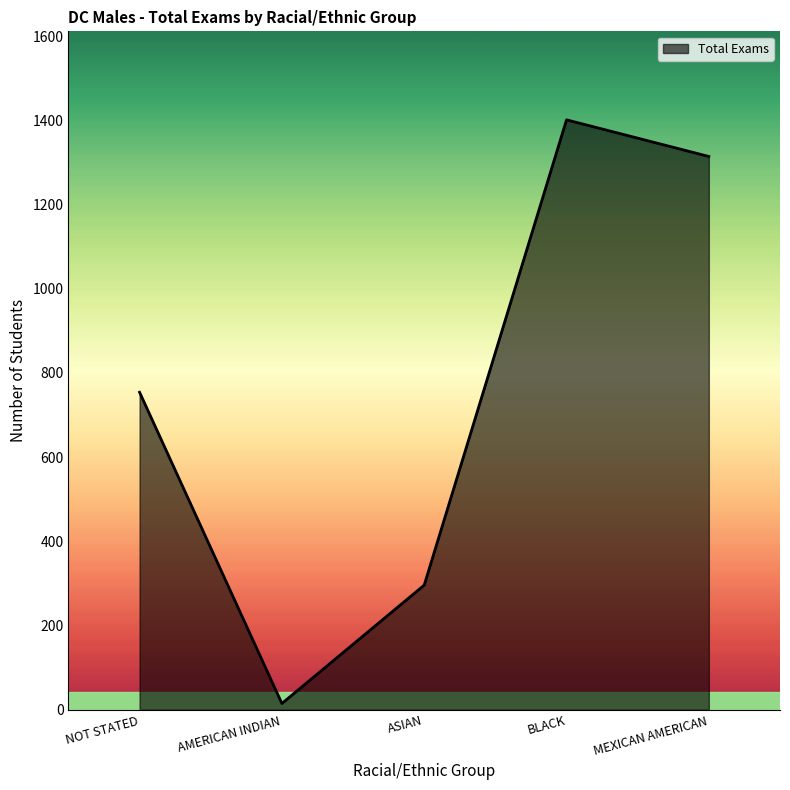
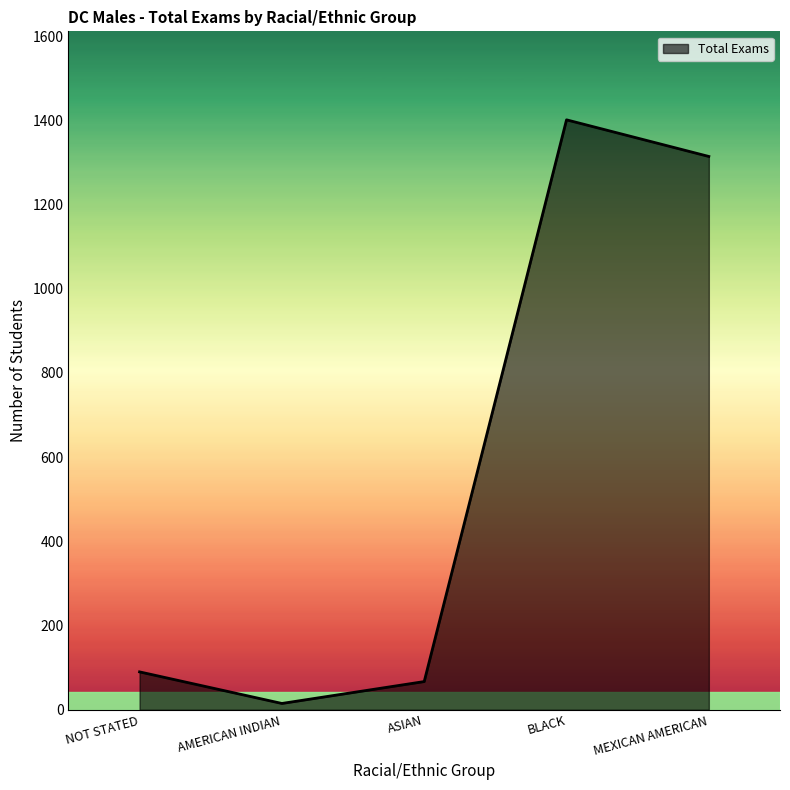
NOT STATED: 750 -> 90
ASIAN: 300 -> 70
